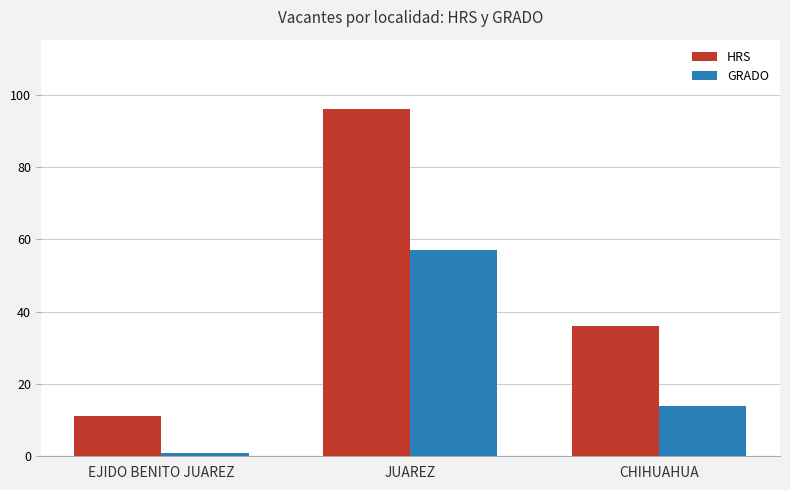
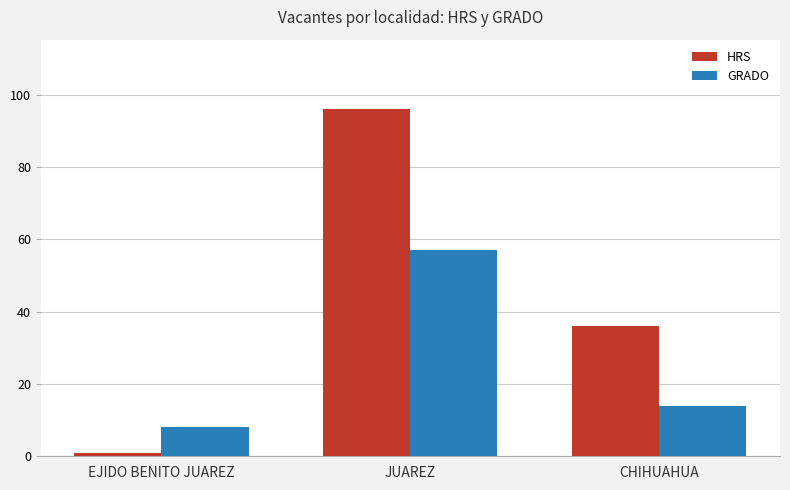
HRS, EJIDO BENITO JUAREZ: 11 -> 1
GRADO, EJIDO BENITO JUAREZ: 1 -> 8
